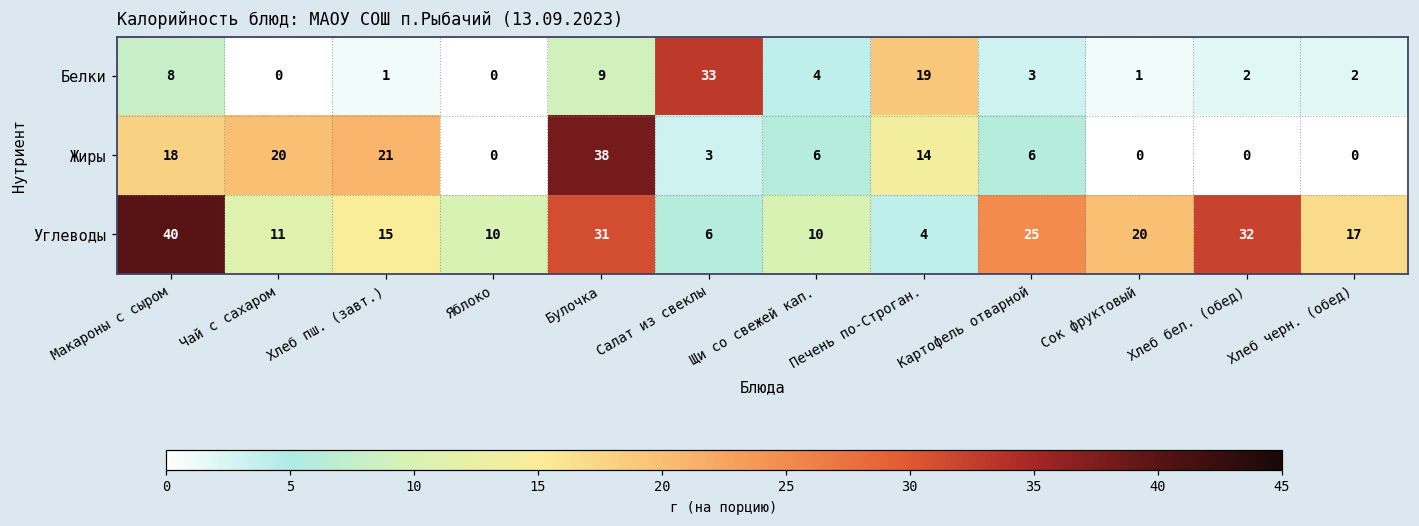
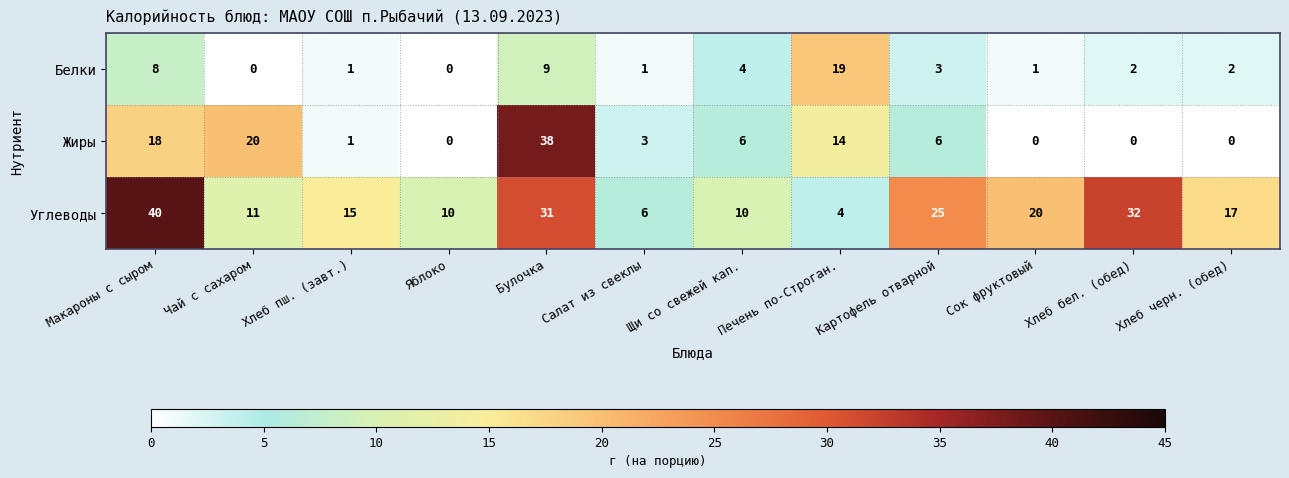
Белки, Салат из свеклы: 33 -> 1
Жиры, Хлеб пш. (завт.): 21 -> 1
